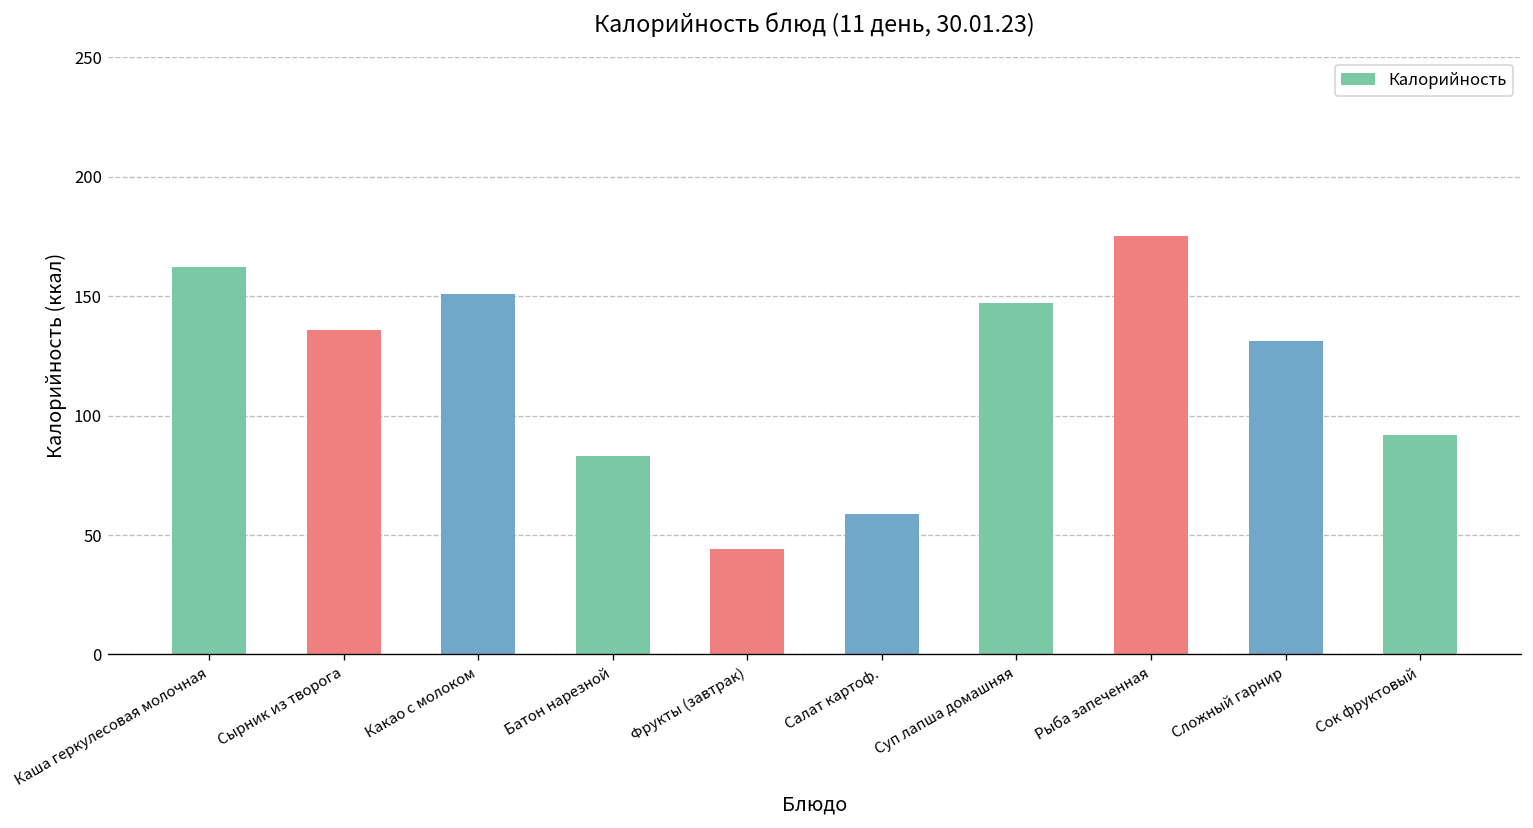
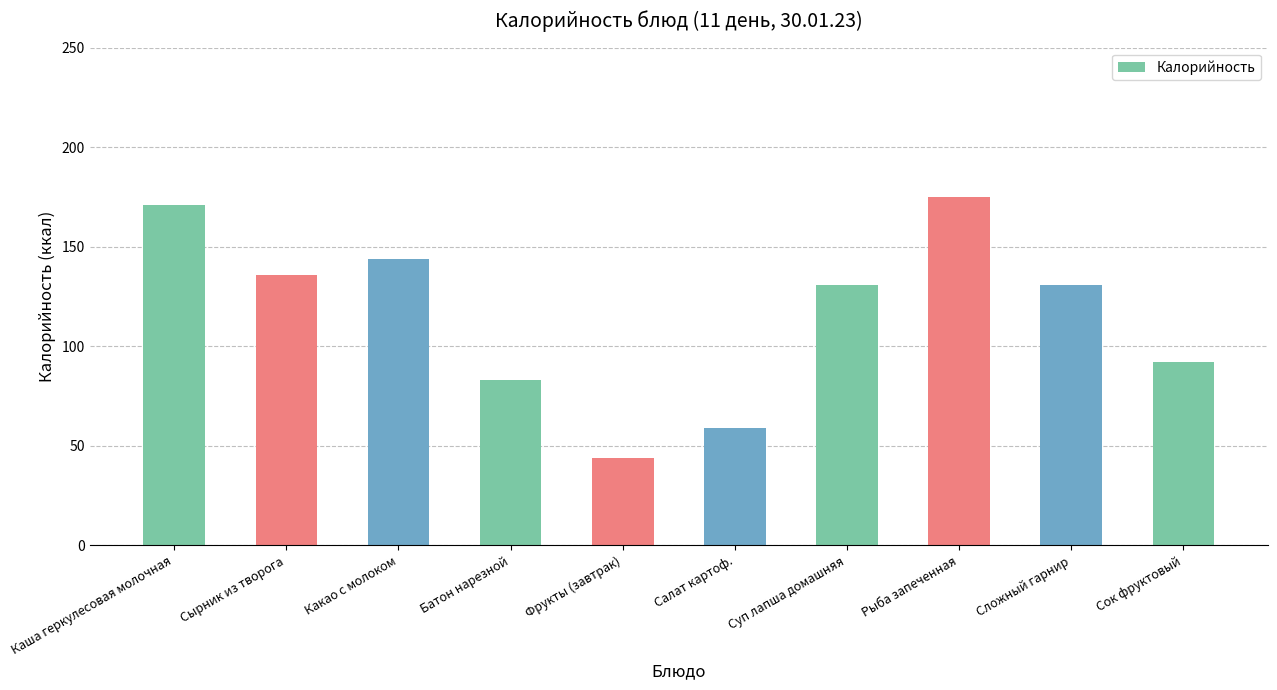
Каша геркулесовая молочная: 162 -> 171
Какао с молоком: 151 -> 144
Суп лапша домашняя: 147 -> 131
